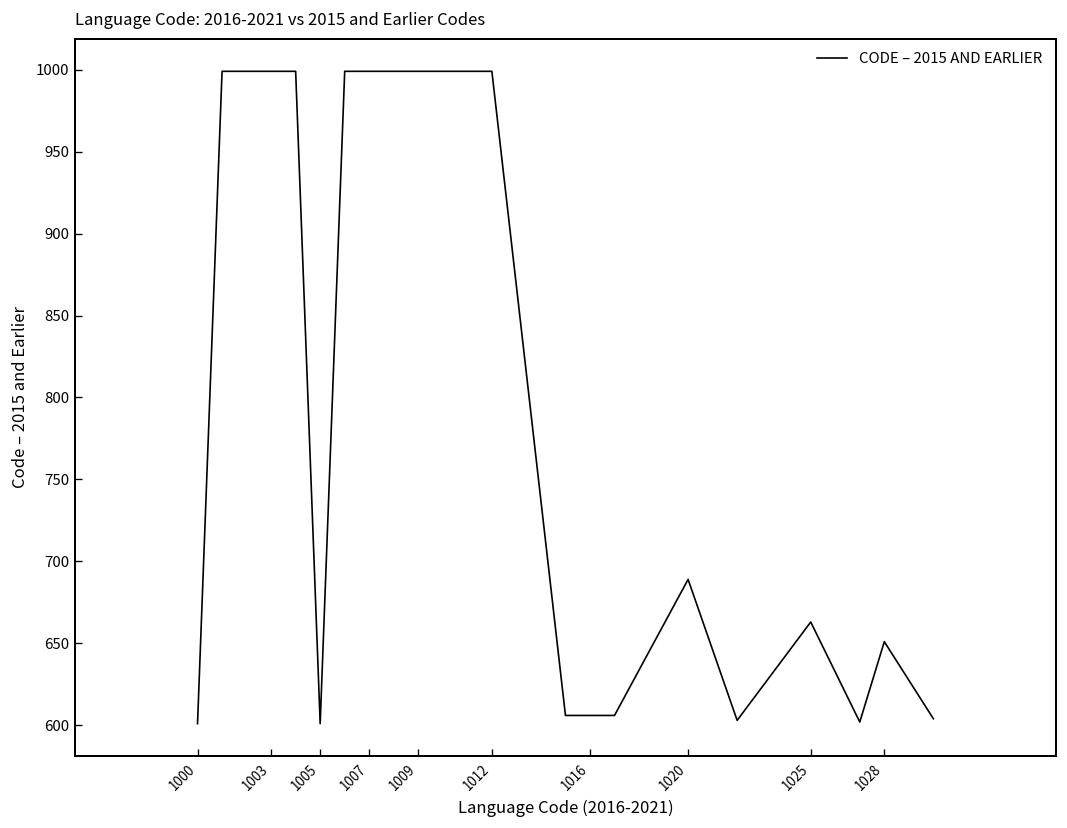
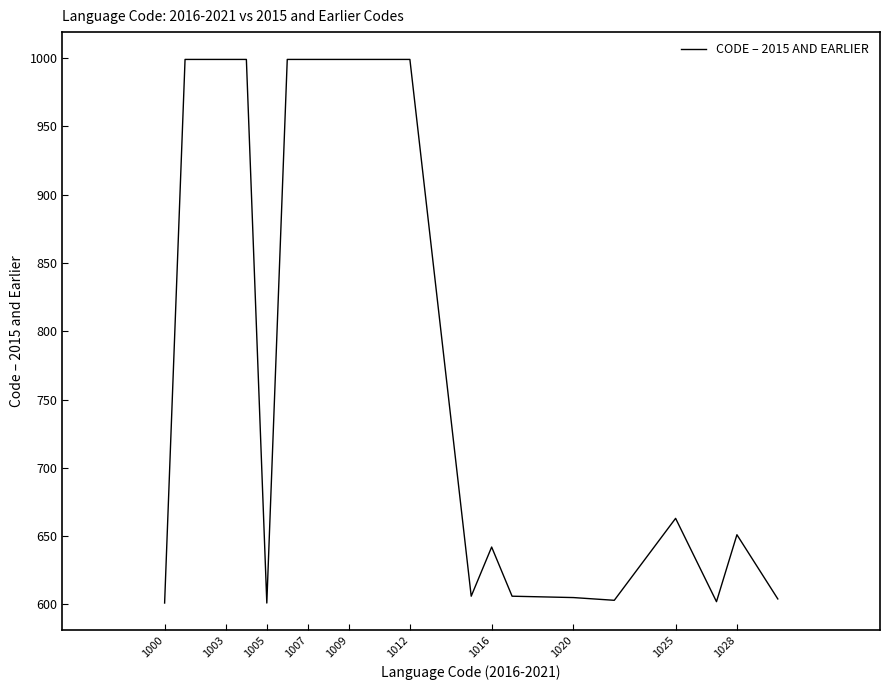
1016: 606 -> 642
1020: 689 -> 605
